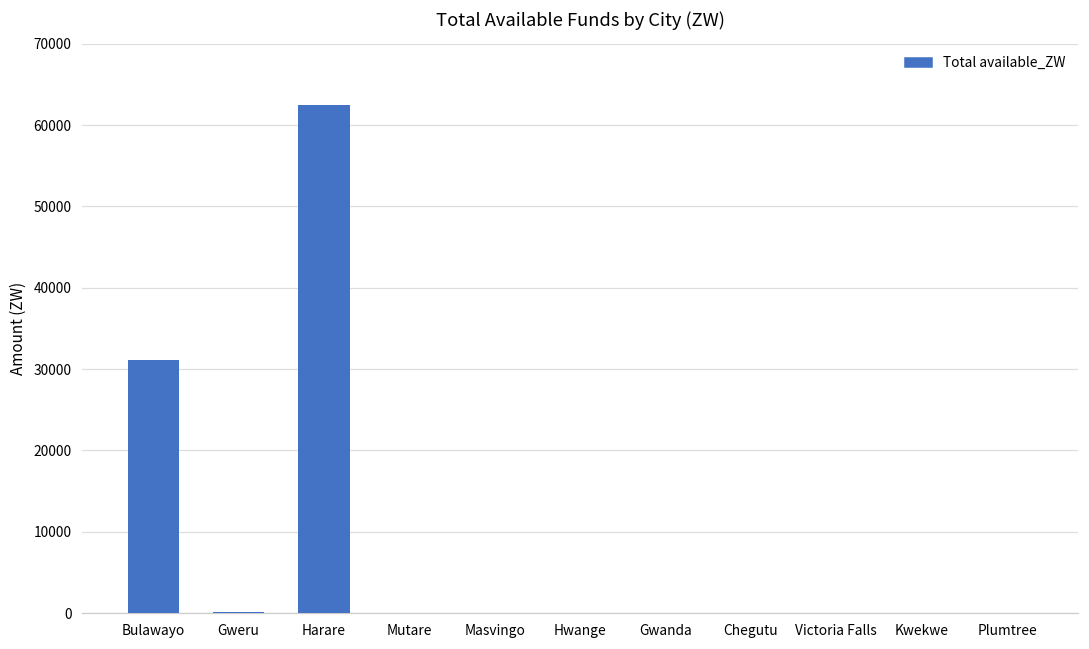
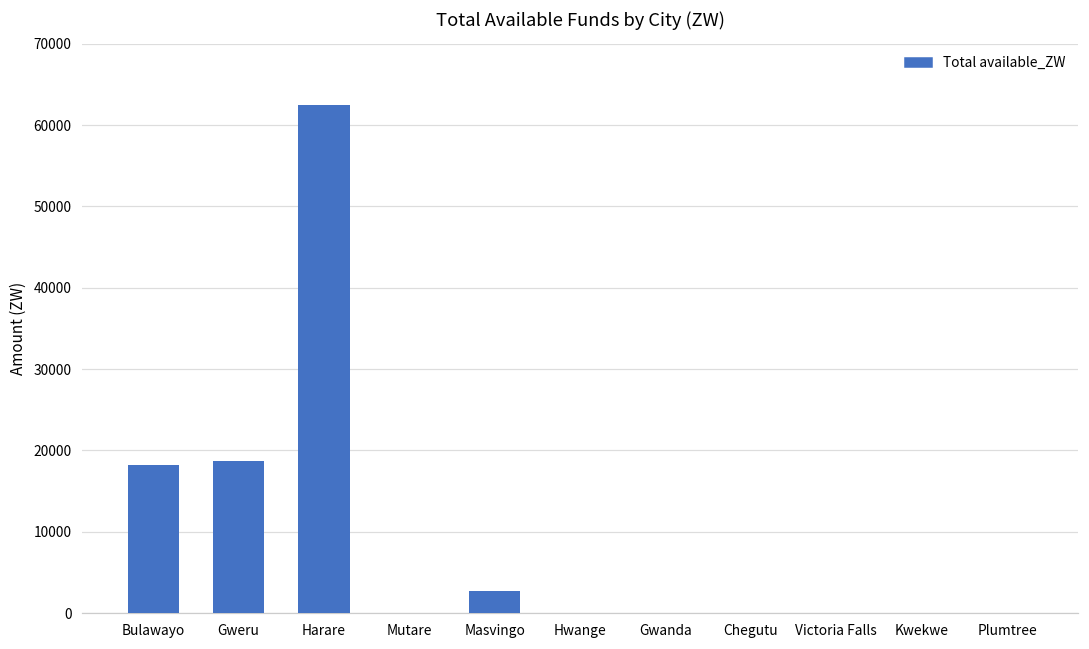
Bulawayo: 31000 -> 18000
Gweru: 0 -> 19000
Masvingo: 0 -> 3000
